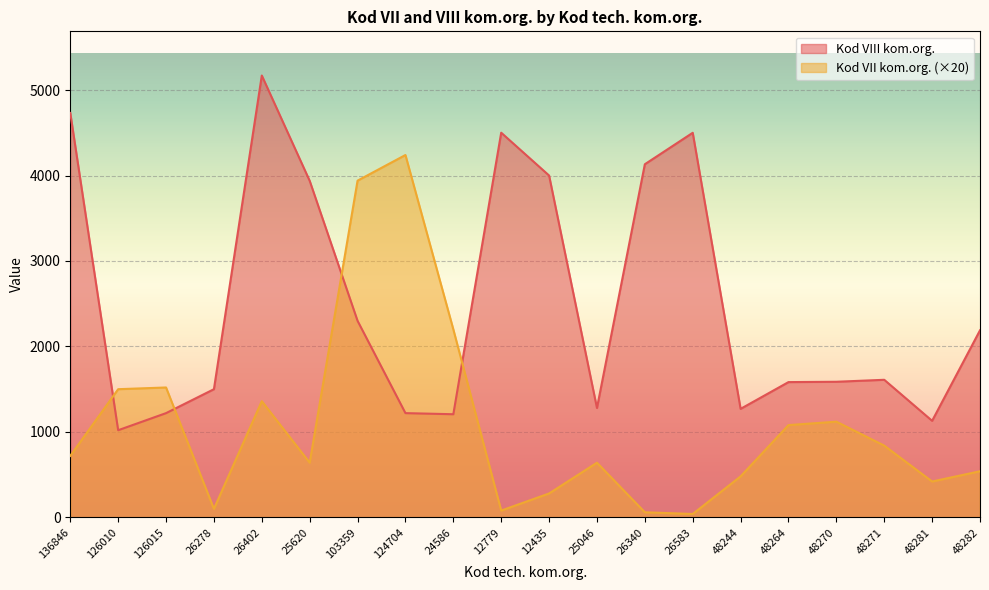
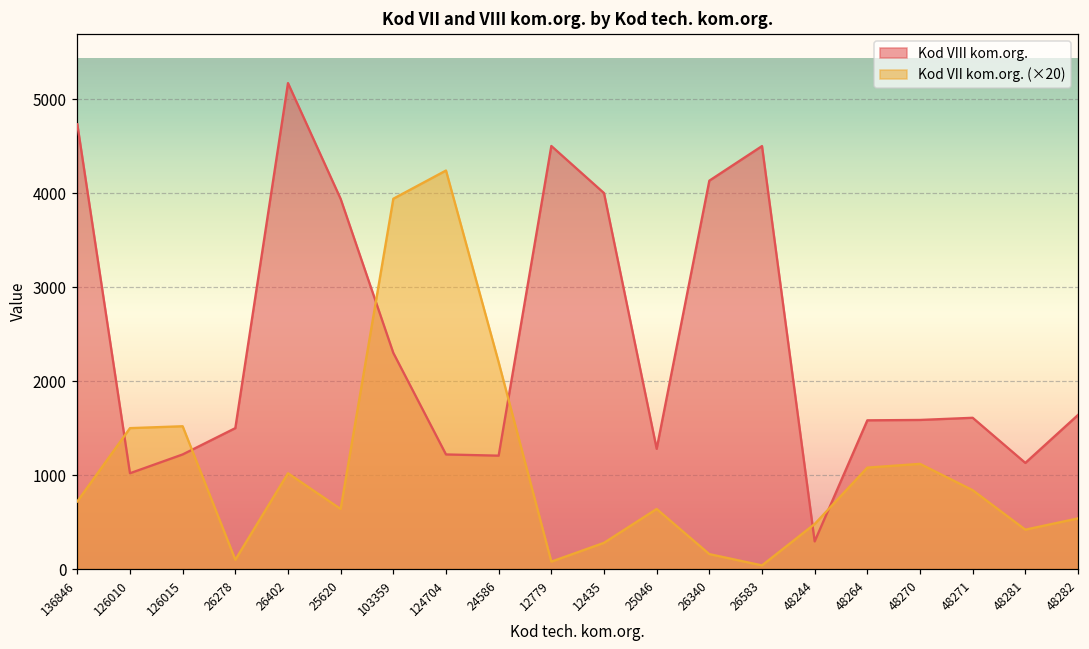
Kod VII kom.org. (×20), 26402: 1400 -> 1000
Kod VII kom.org. (×20), 26340: 100 -> 200
Kod VIII kom.org., 48244: 1300 -> 300
Kod VIII kom.org., 48282: 2200 -> 1600
